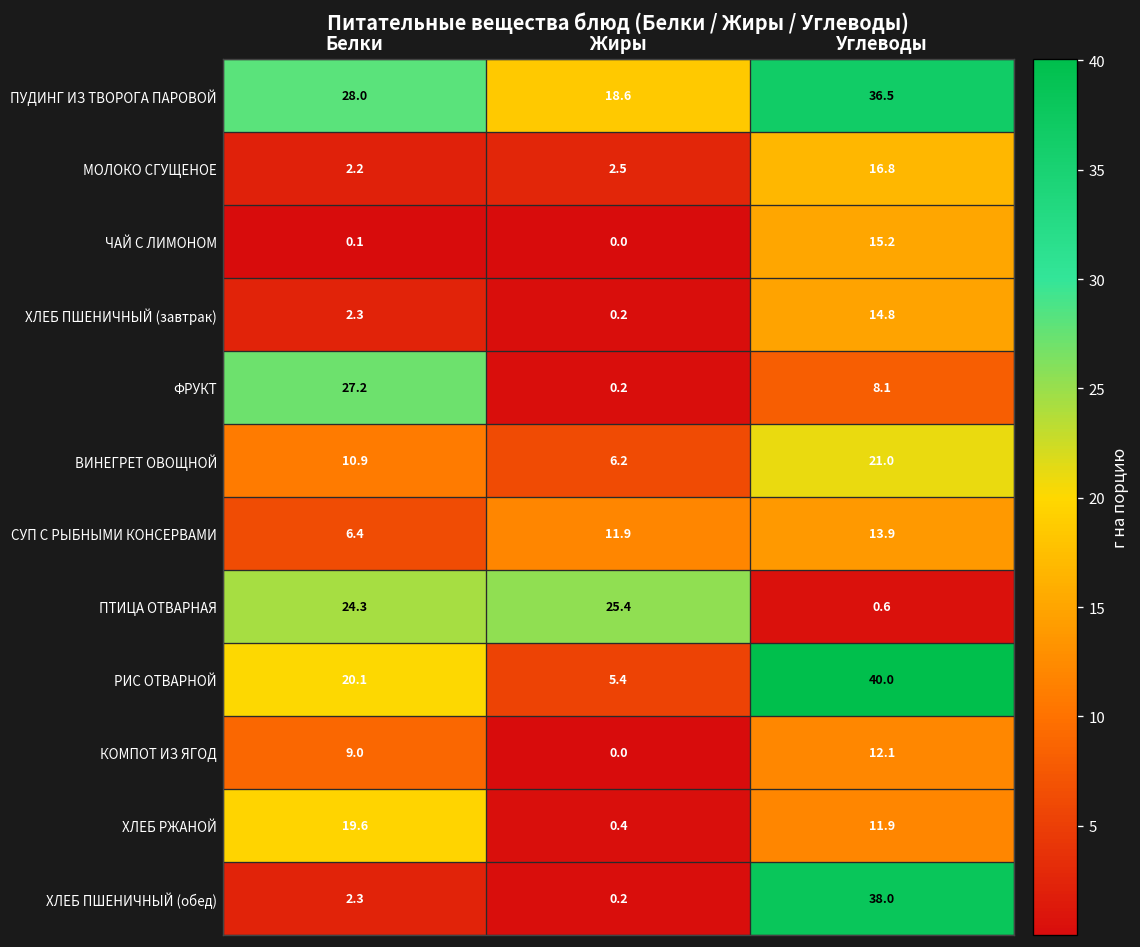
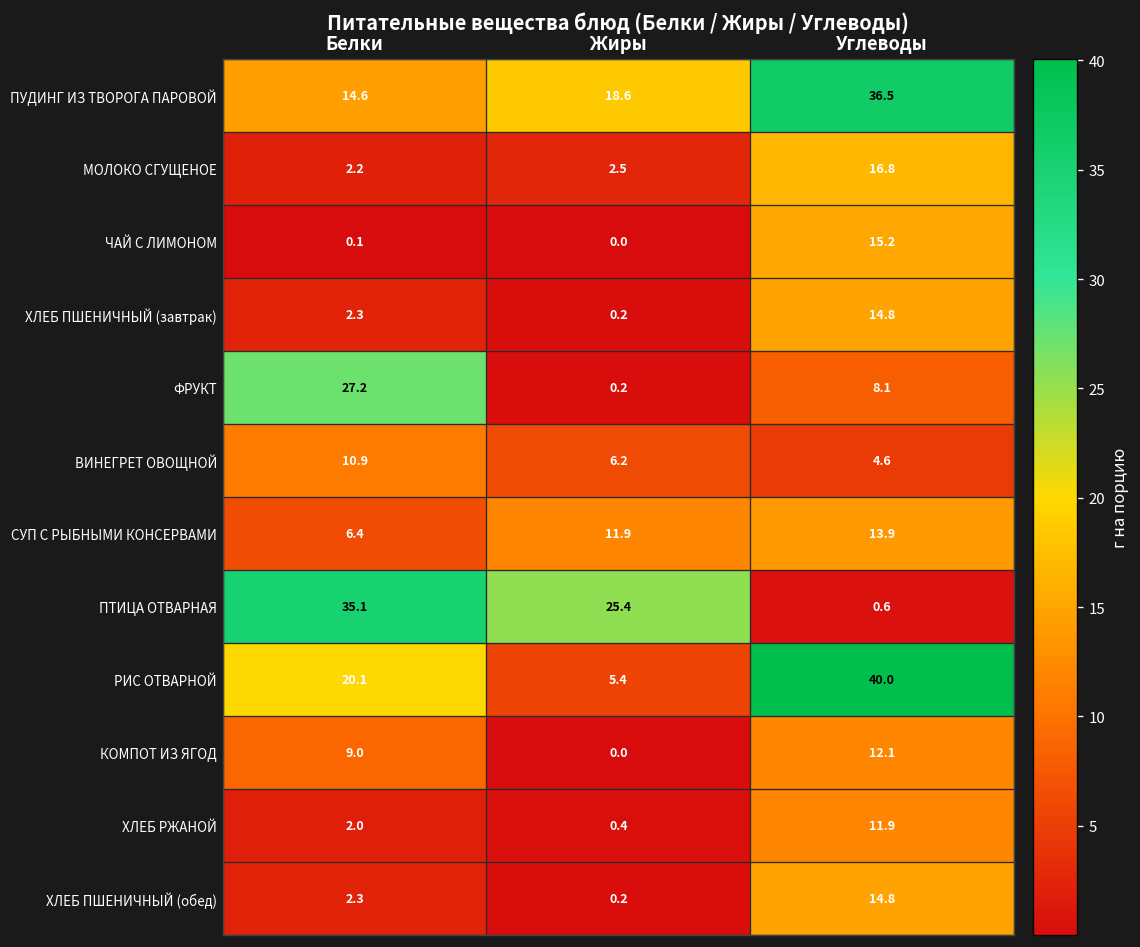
ПУДИНГ ИЗ ТВОРОГА ПАРОВОЙ, Белки: 28.0 -> 14.6
ВИНЕГРЕТ ОВОЩНОЙ, Углеводы: 21.0 -> 4.6
ПТИЦА ОТВАРНАЯ, Белки: 24.3 -> 35.1
ХЛЕБ РЖАНОЙ, Белки: 19.6 -> 2.0
ХЛЕБ ПШЕНИЧНЫЙ (обед), Углеводы: 38.0 -> 14.8
